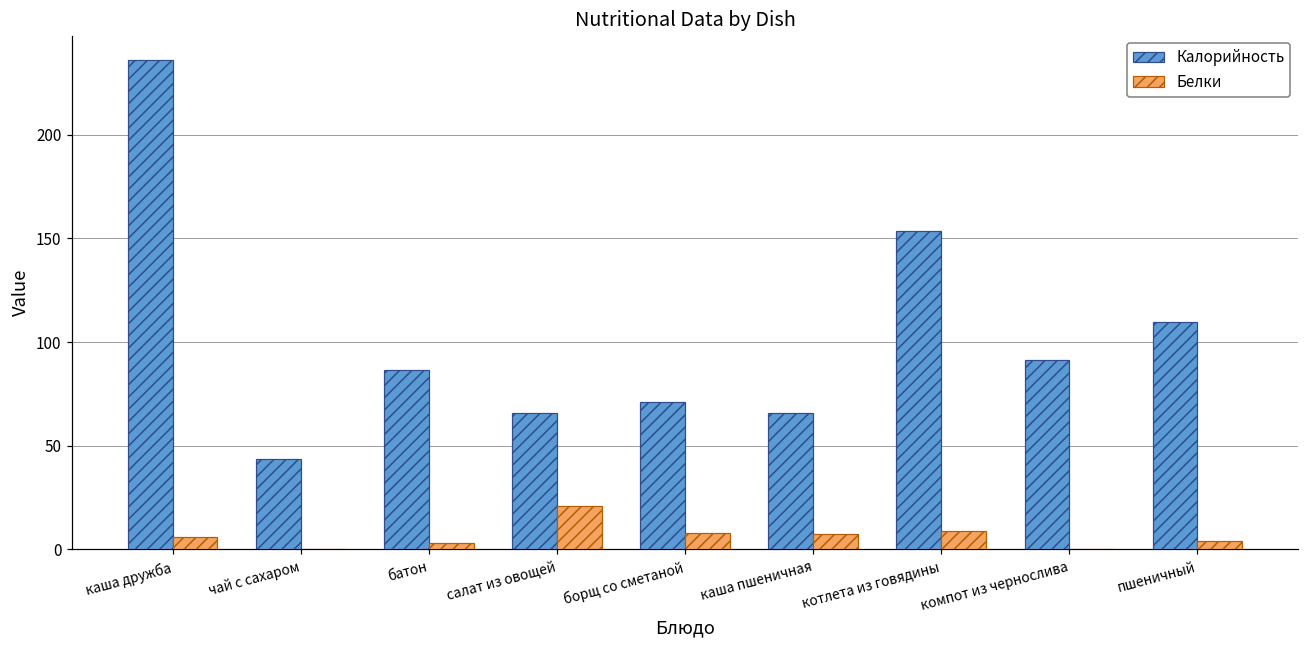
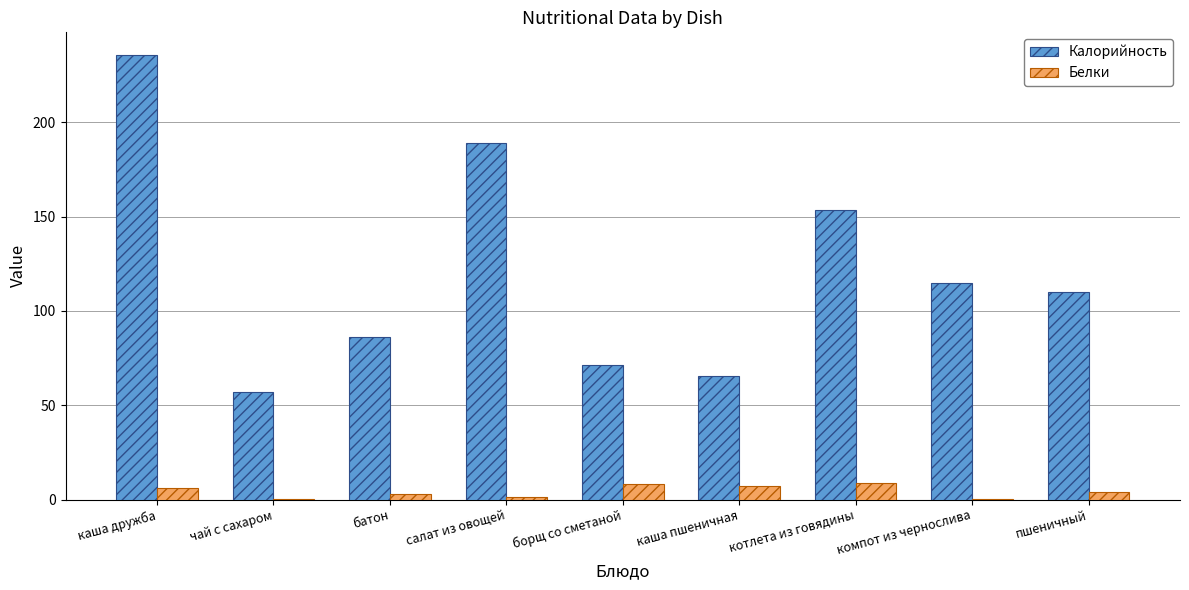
Калорийность, чай с сахаром: 44 -> 57
Калорийность, салат из овощей: 66 -> 189
Белки, салат из овощей: 21 -> 1
Калорийность, компот из чернослива: 92 -> 115
